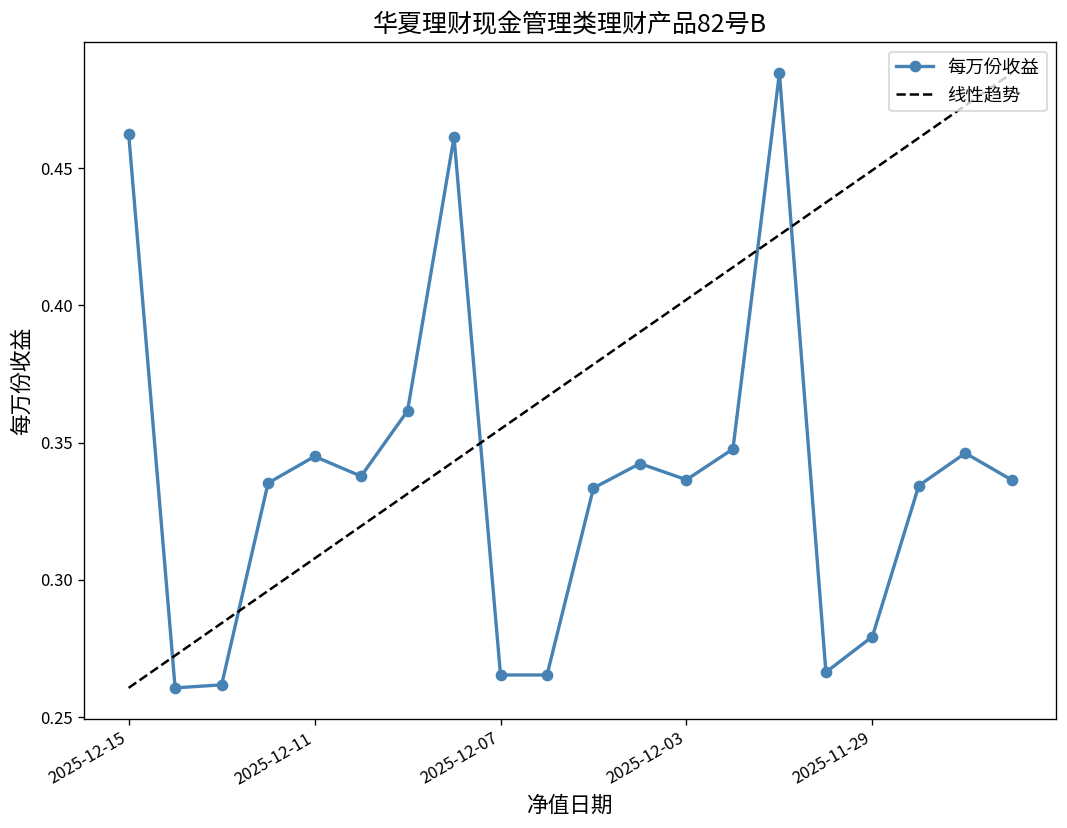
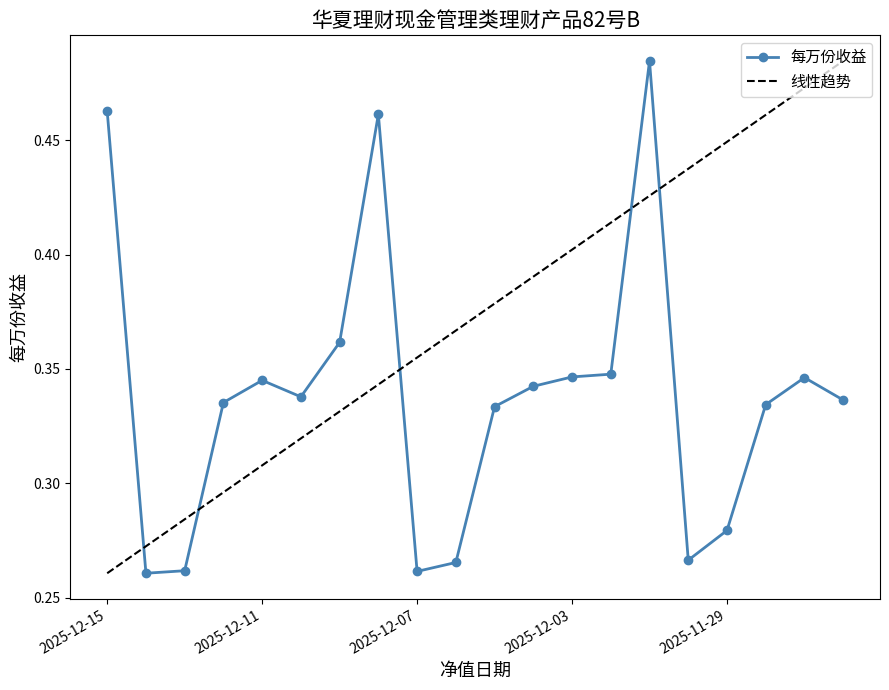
每万份收益, 2025-12-07: 0.265 -> 0.262
每万份收益, 2025-12-03: 0.337 -> 0.347
